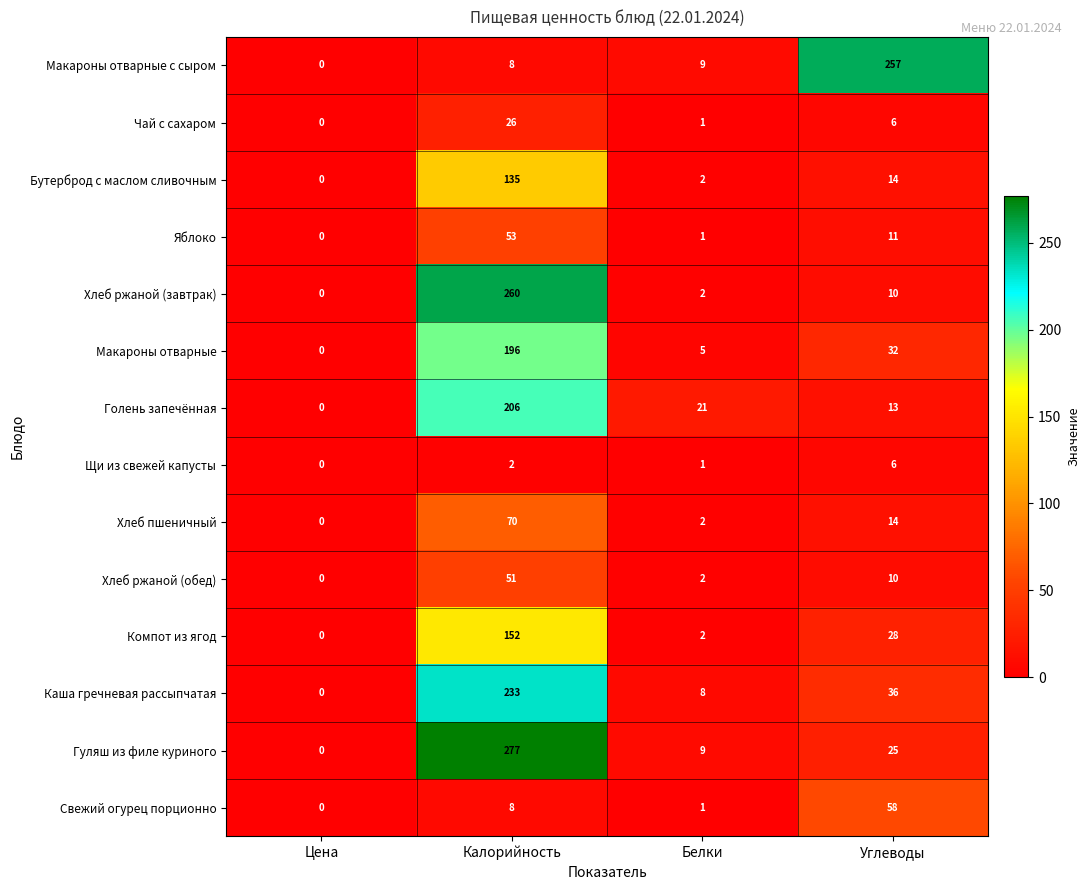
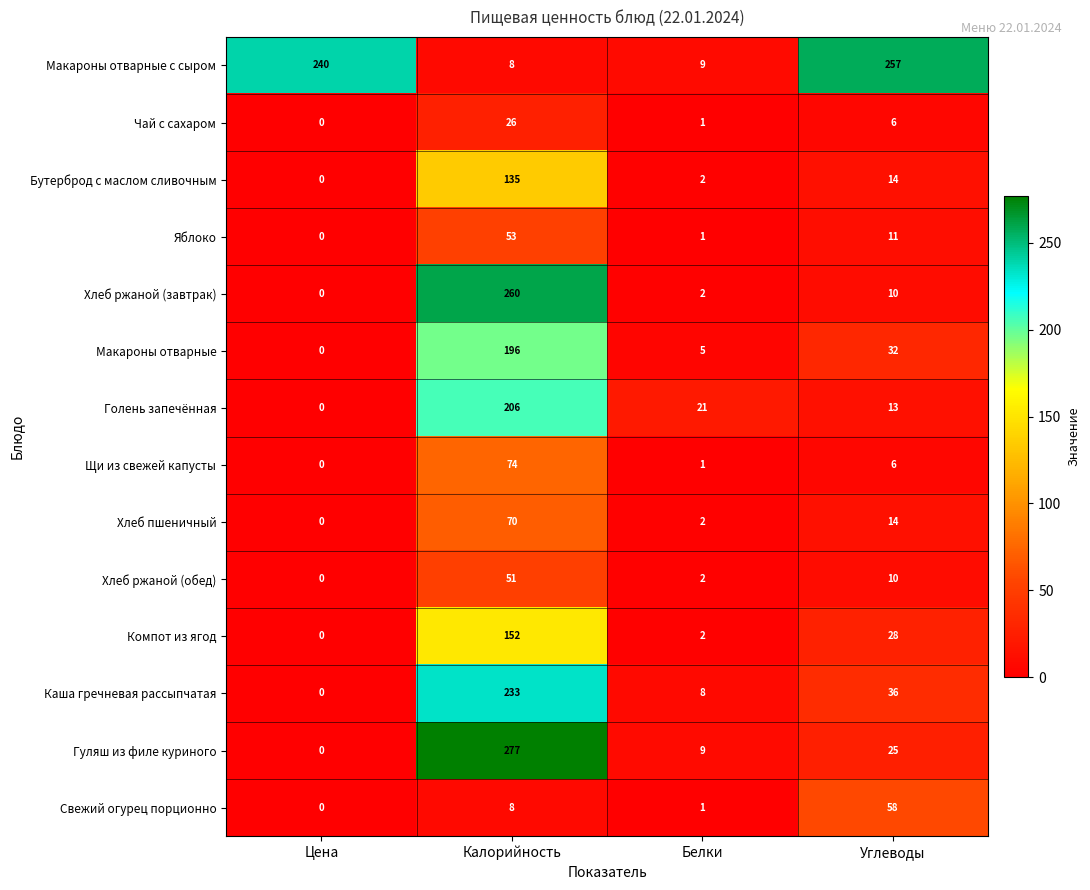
Макароны отварные с сыром, Цена: 0 -> 240
Щи из свежей капусты, Калорийность: 2 -> 74
